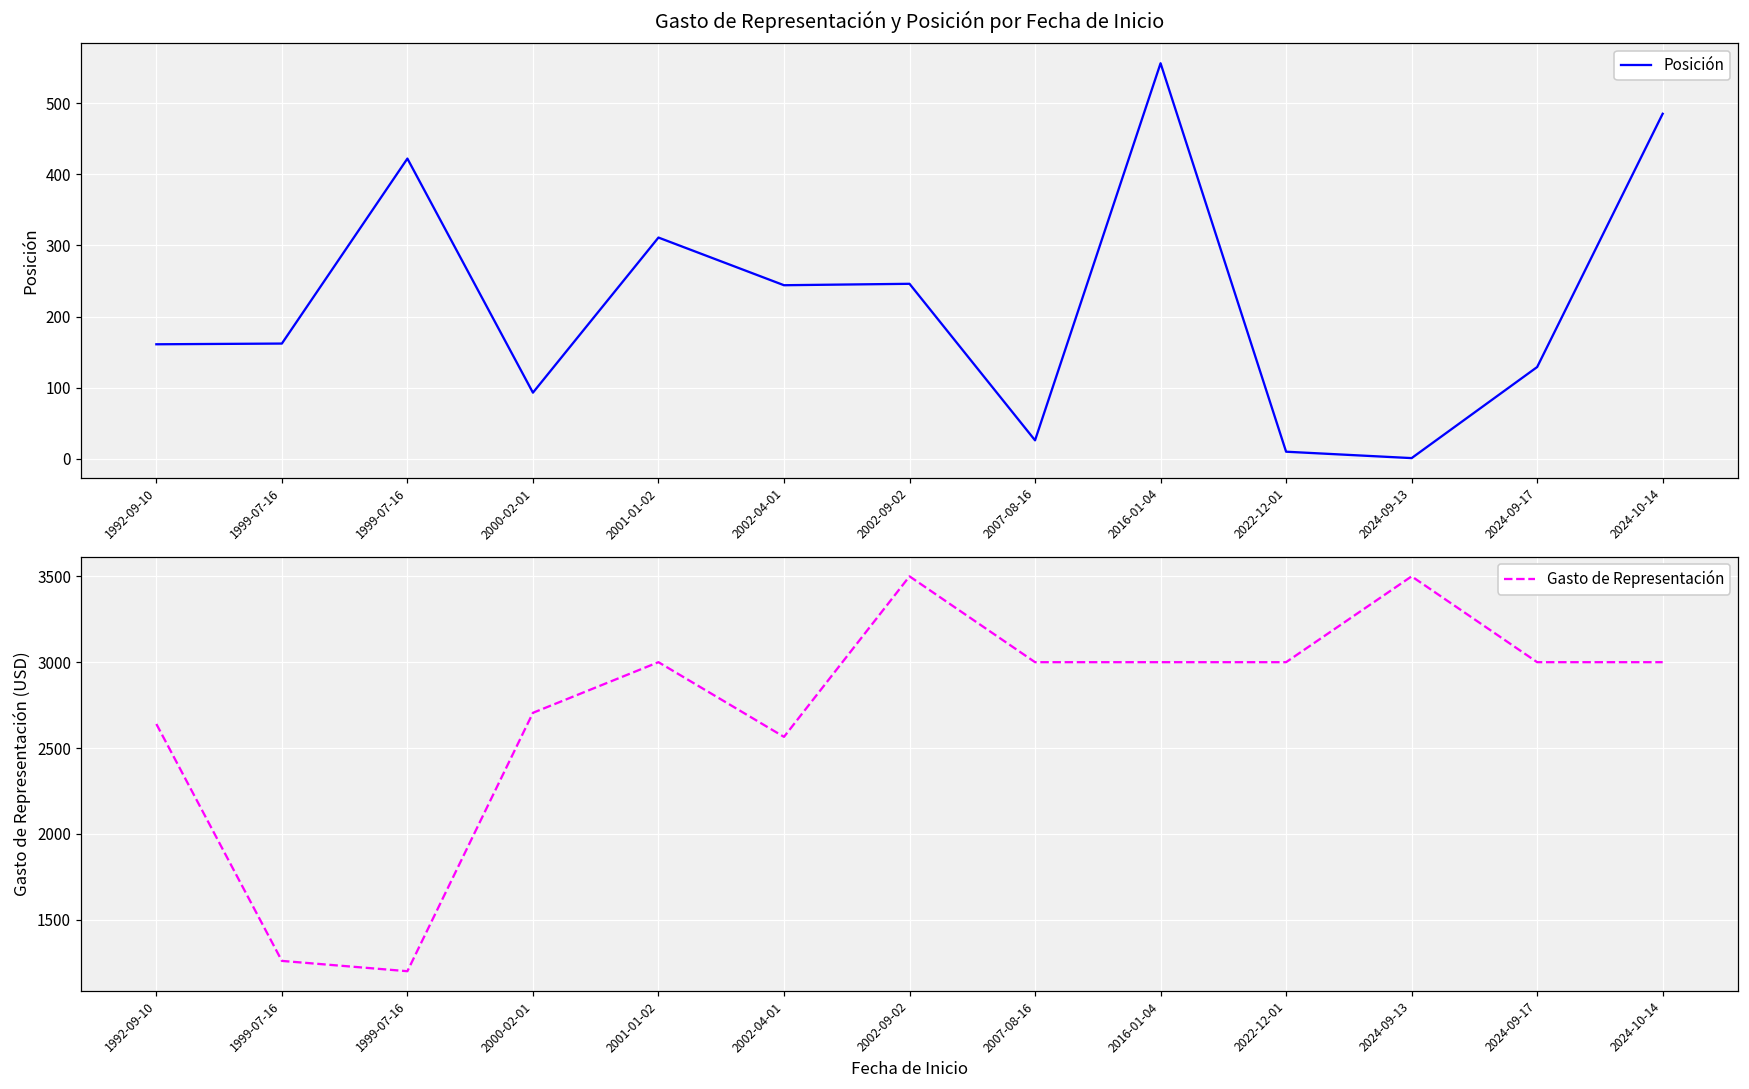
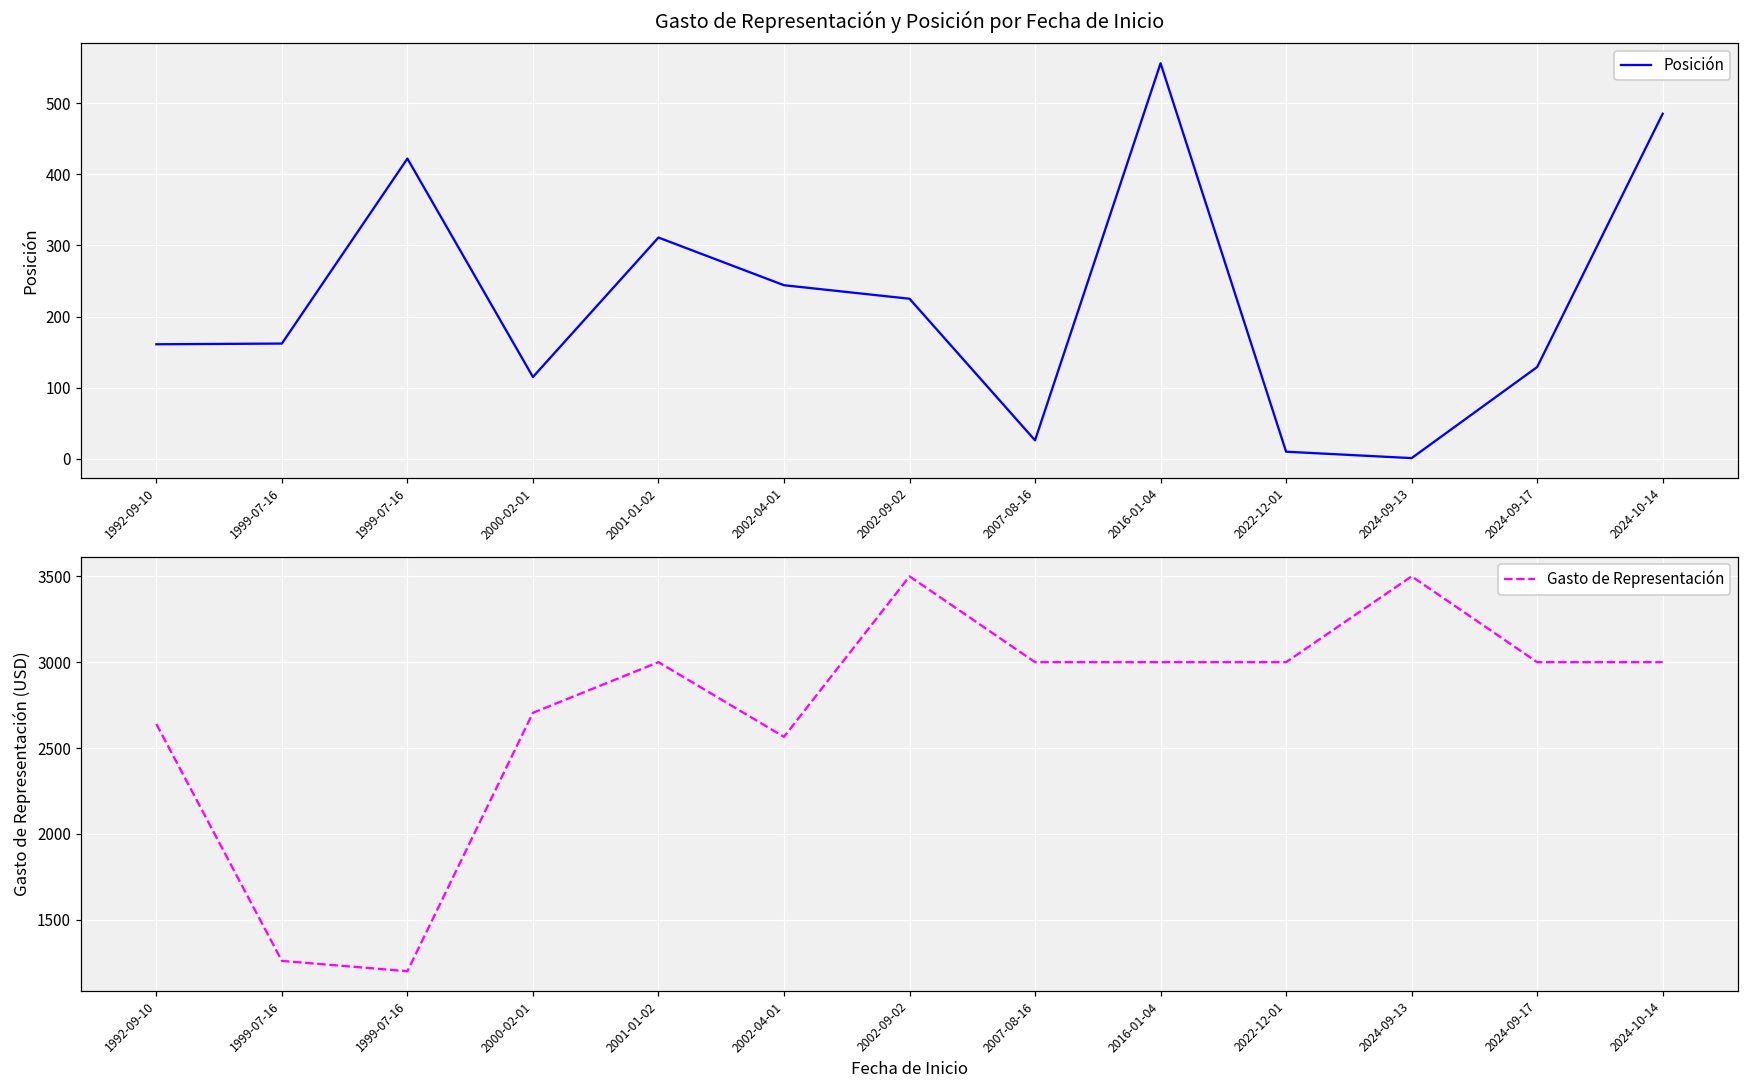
Gasto de Representación y Posición por Fecha de Inicio, 2000-02-01: 90 -> 120
Gasto de Representación y Posición por Fecha de Inicio, 2002-09-02: 250 -> 230
